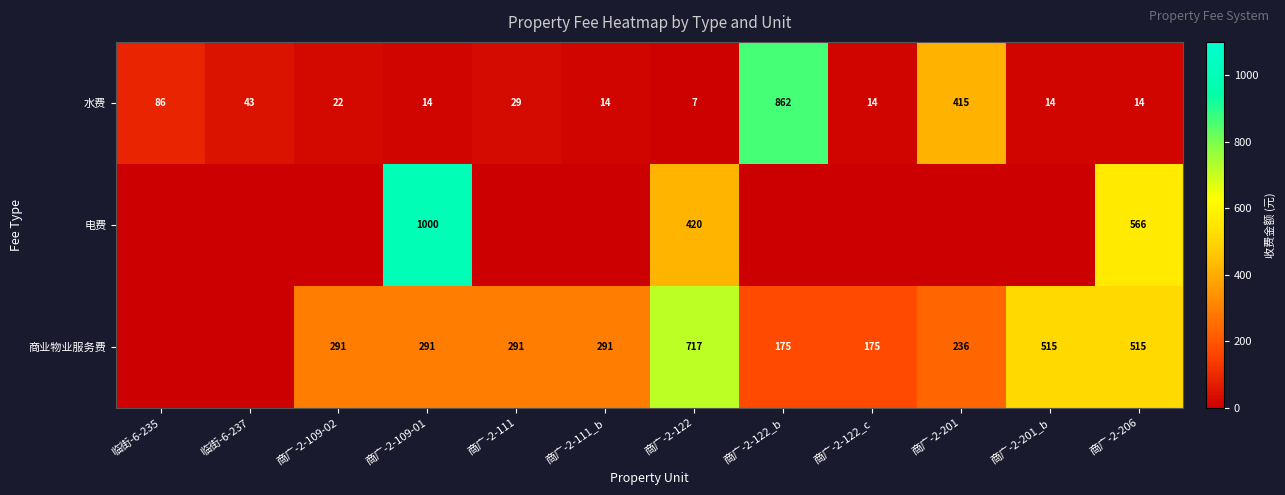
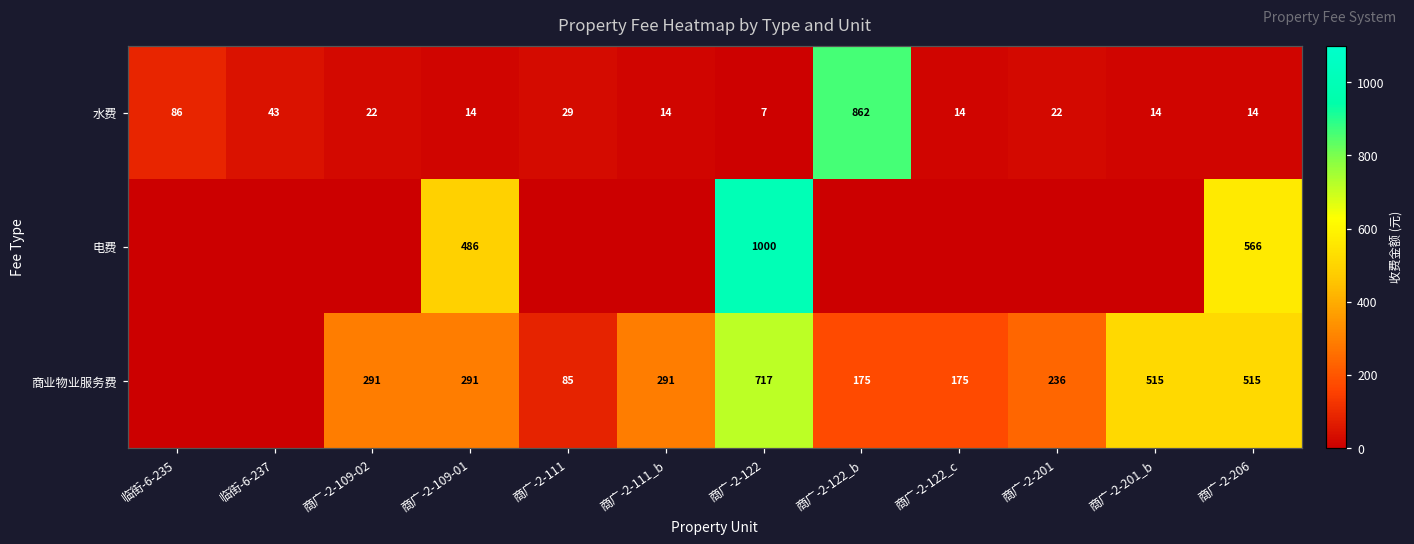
水费, 商广-2-201: 415 -> 22
电费, 商广-2-109-01: 1000 -> 486
电费, 商广-2-122: 420 -> 1000
商业物业服务费, 商广-2-111: 291 -> 85
